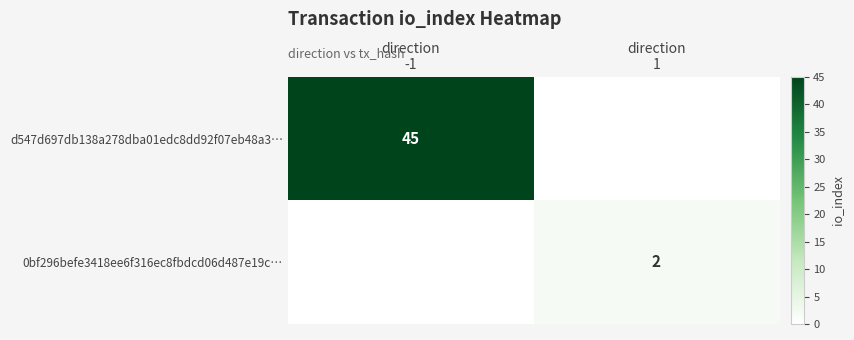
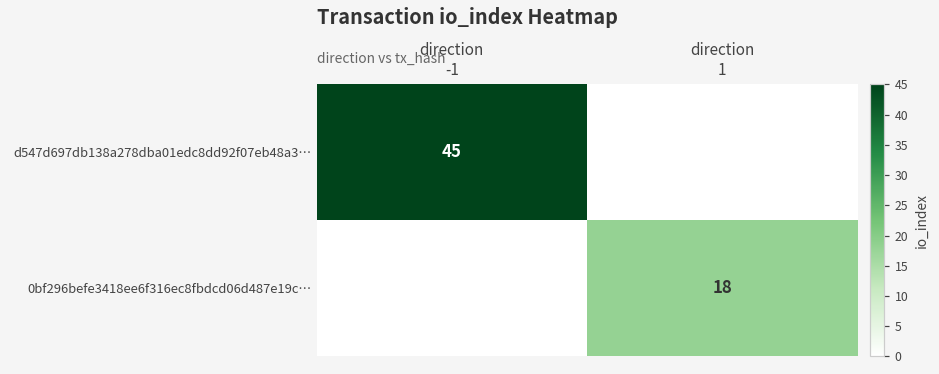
0bf296befe3418ee6f316ec8fbdcd06d487e19c…, direction 1: 2 -> 18
